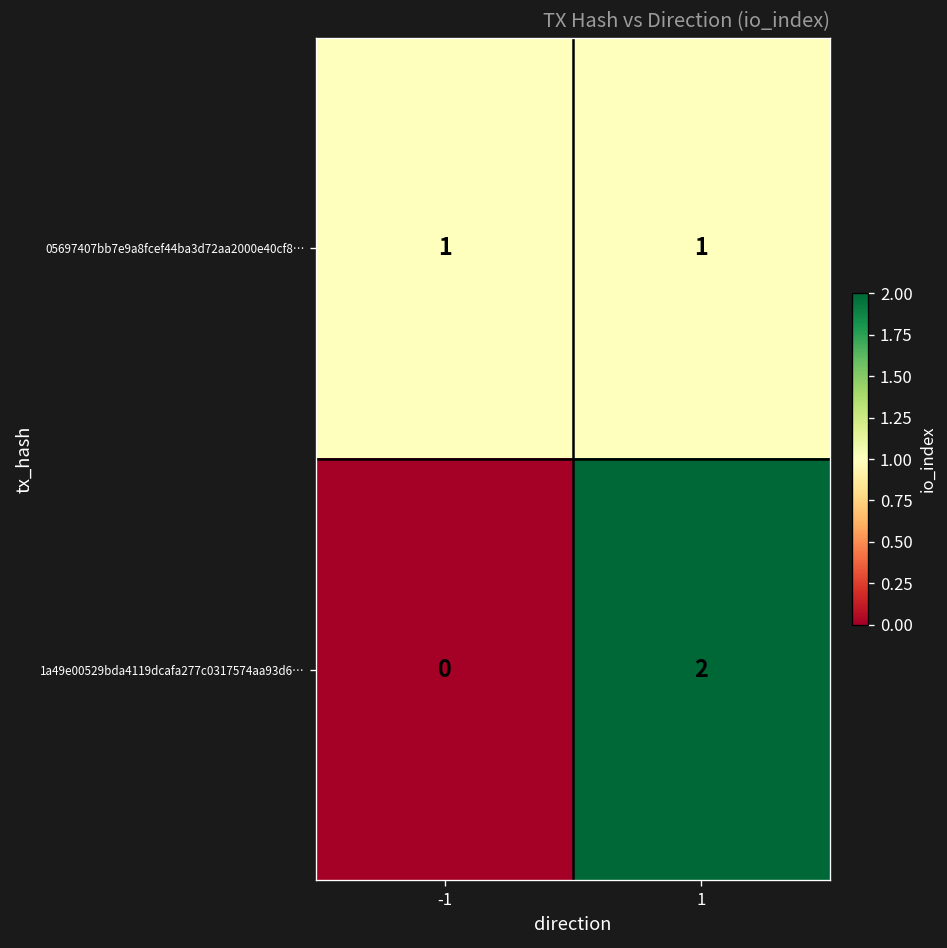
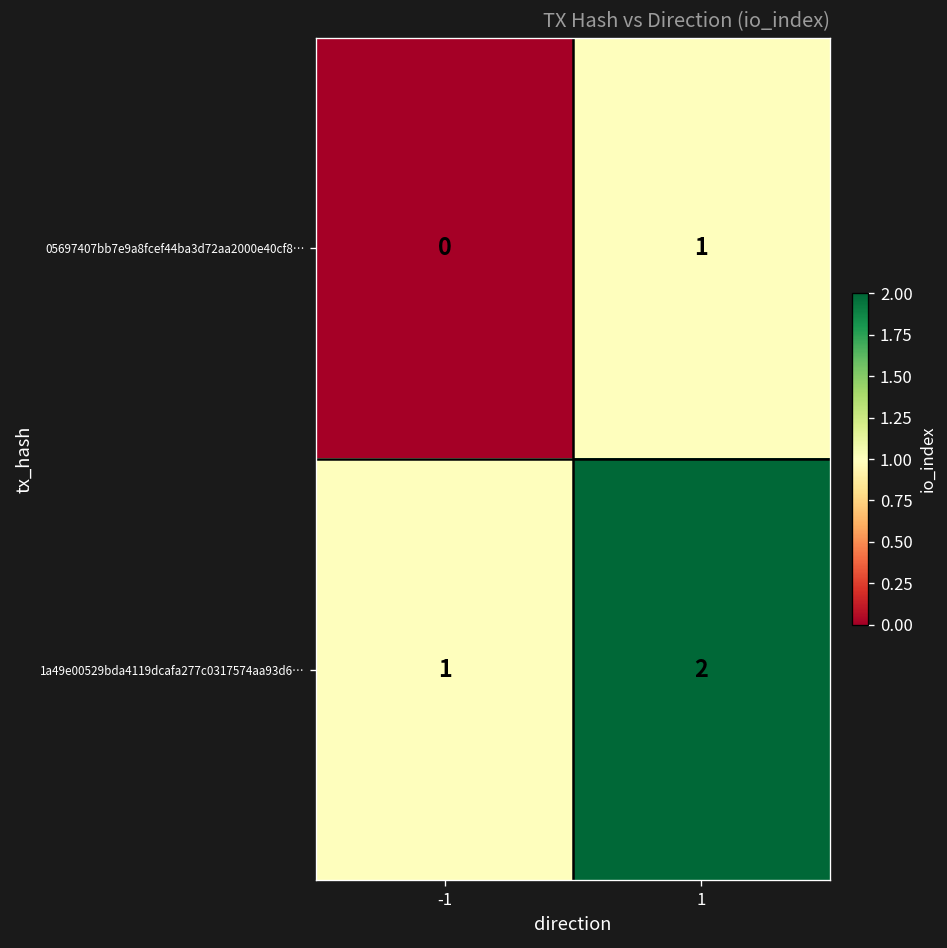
05697407bb7e9a8fcef44ba3d72aa2000e40cf8…, -1: 1 -> 0
1a49e00529bda4119dcafa277c0317574aa93d6…, -1: 0 -> 1
